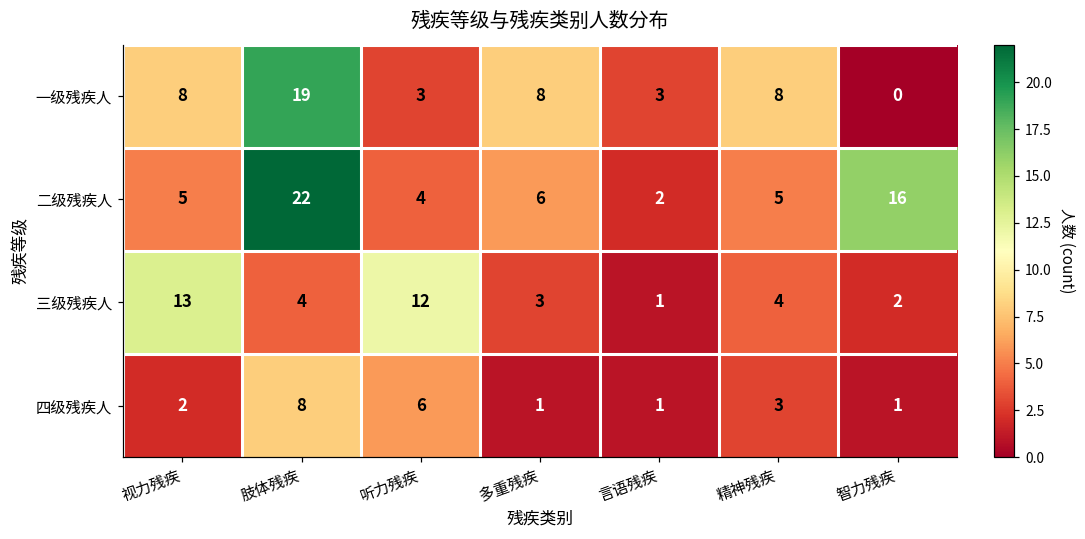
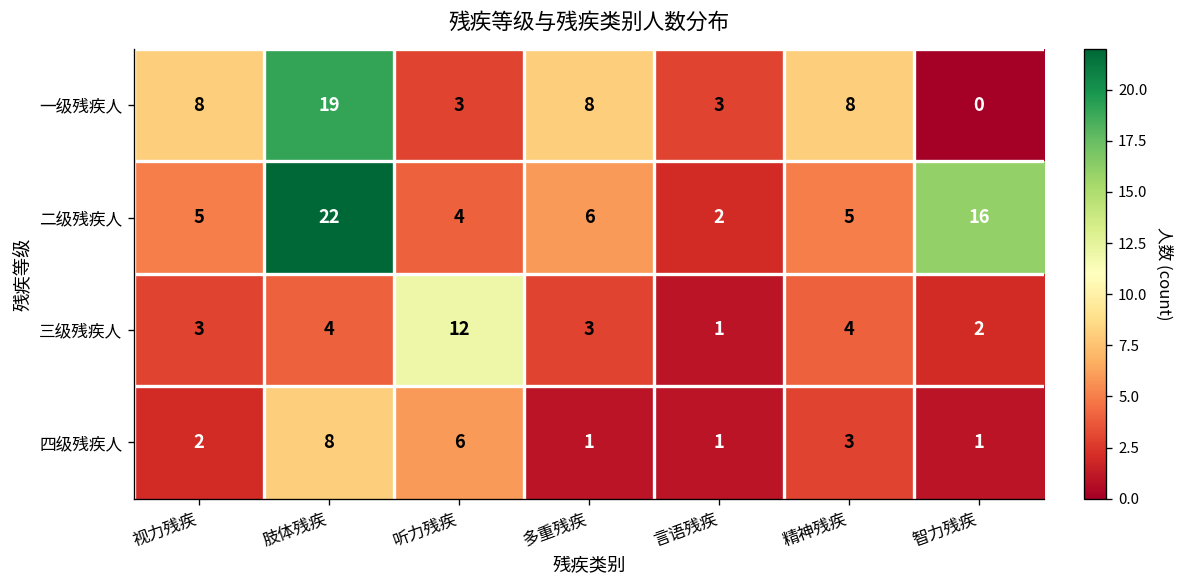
三级残疾人, 视力残疾: 13 -> 3
